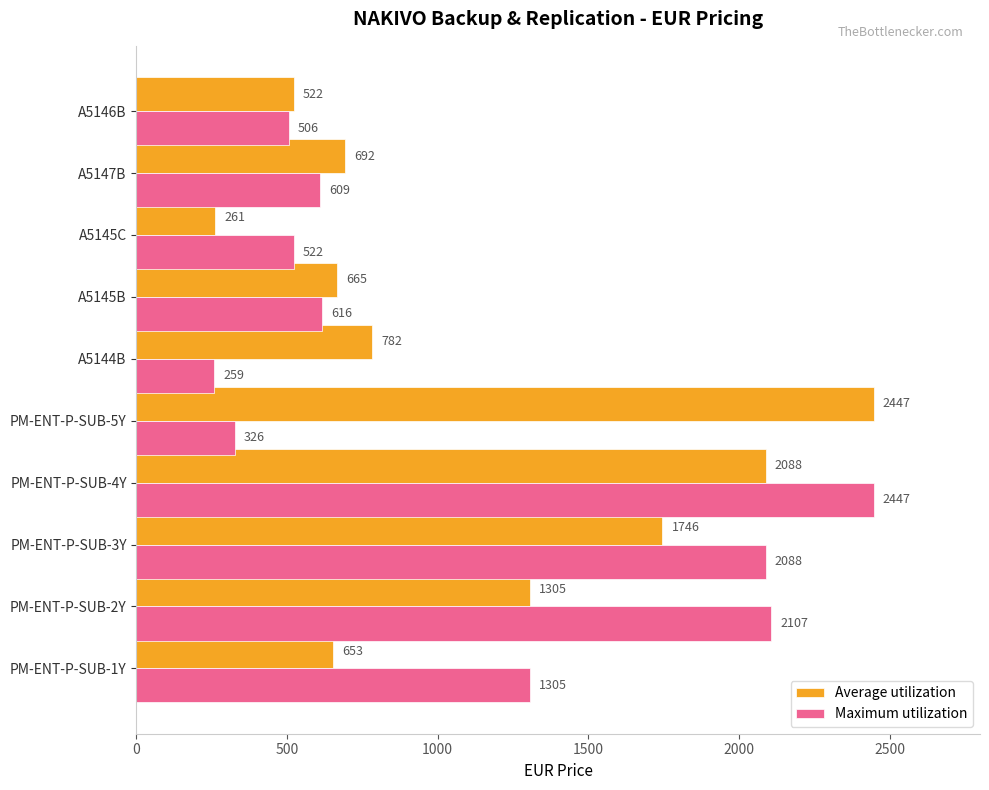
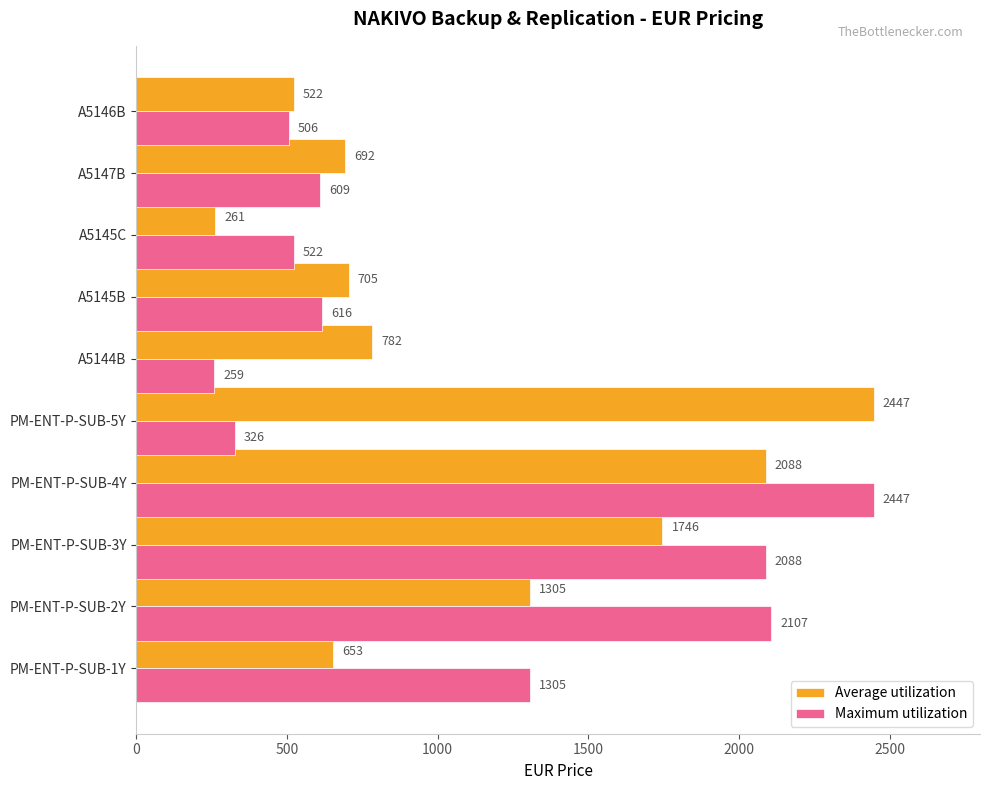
Average utilization, A5145B: 665 -> 705
